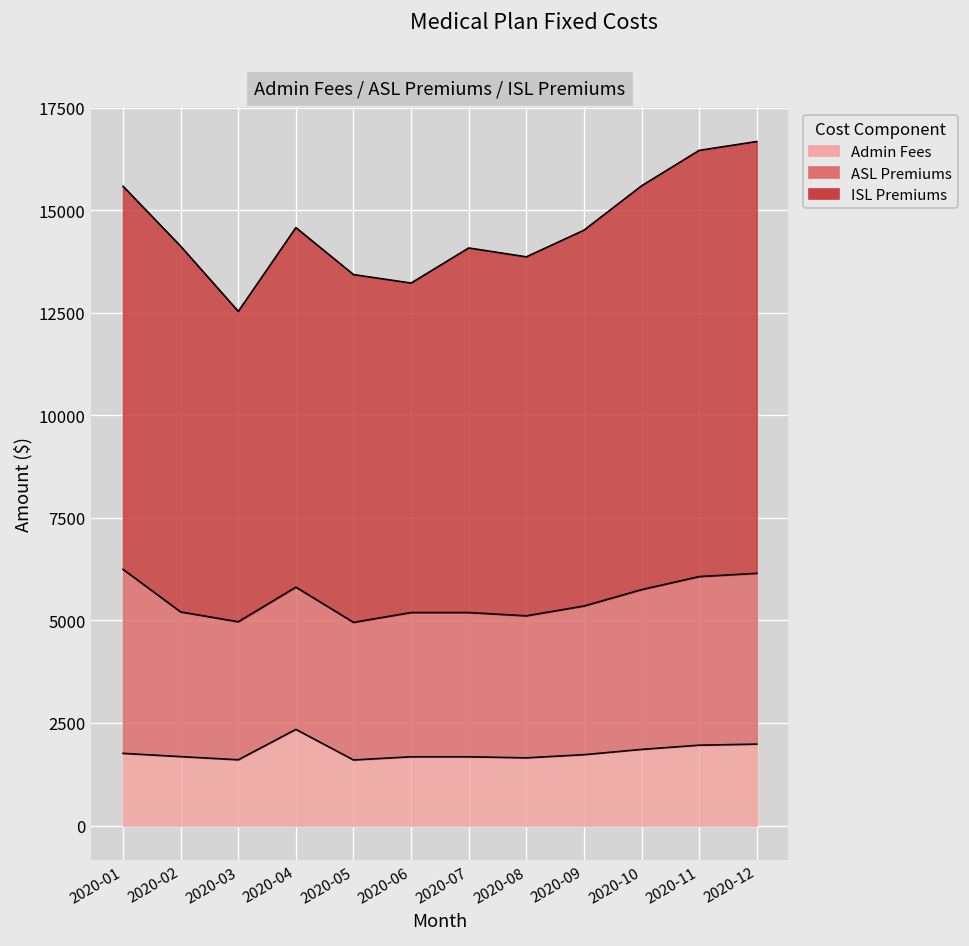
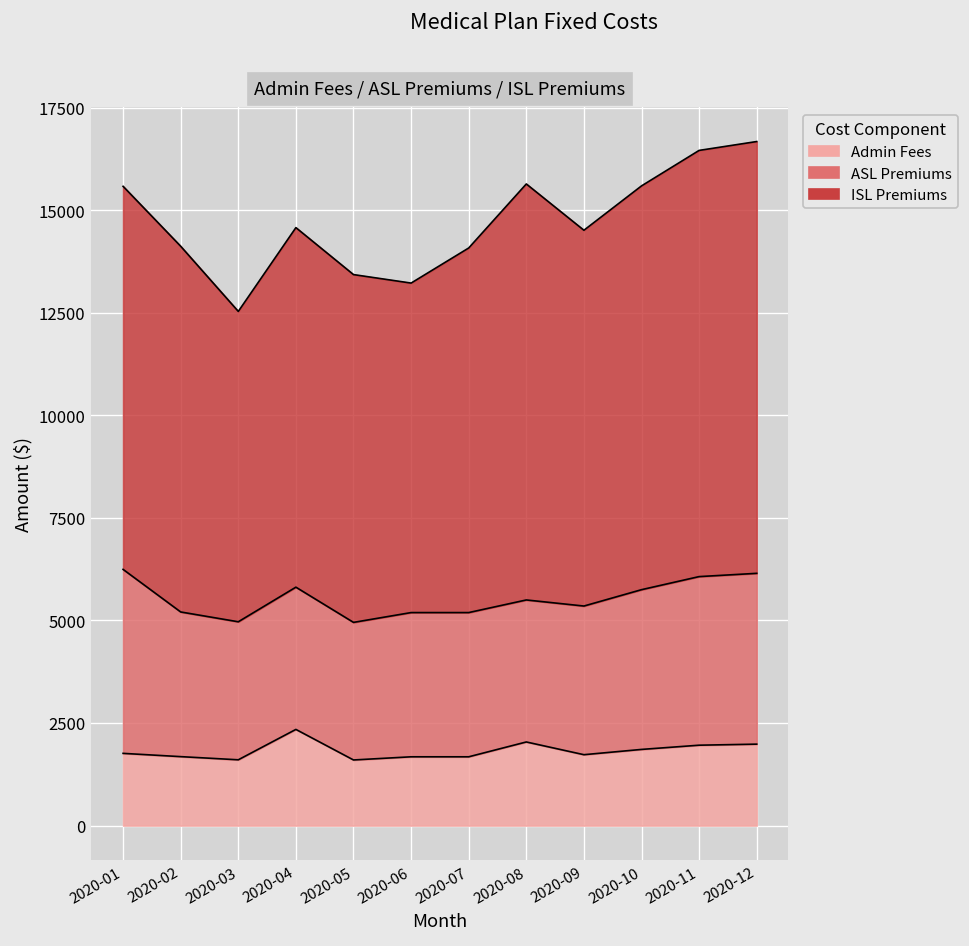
Admin Fees, 2020-08: 1700 -> 2000
ISL Premiums, 2020-08: 8800 -> 10100
